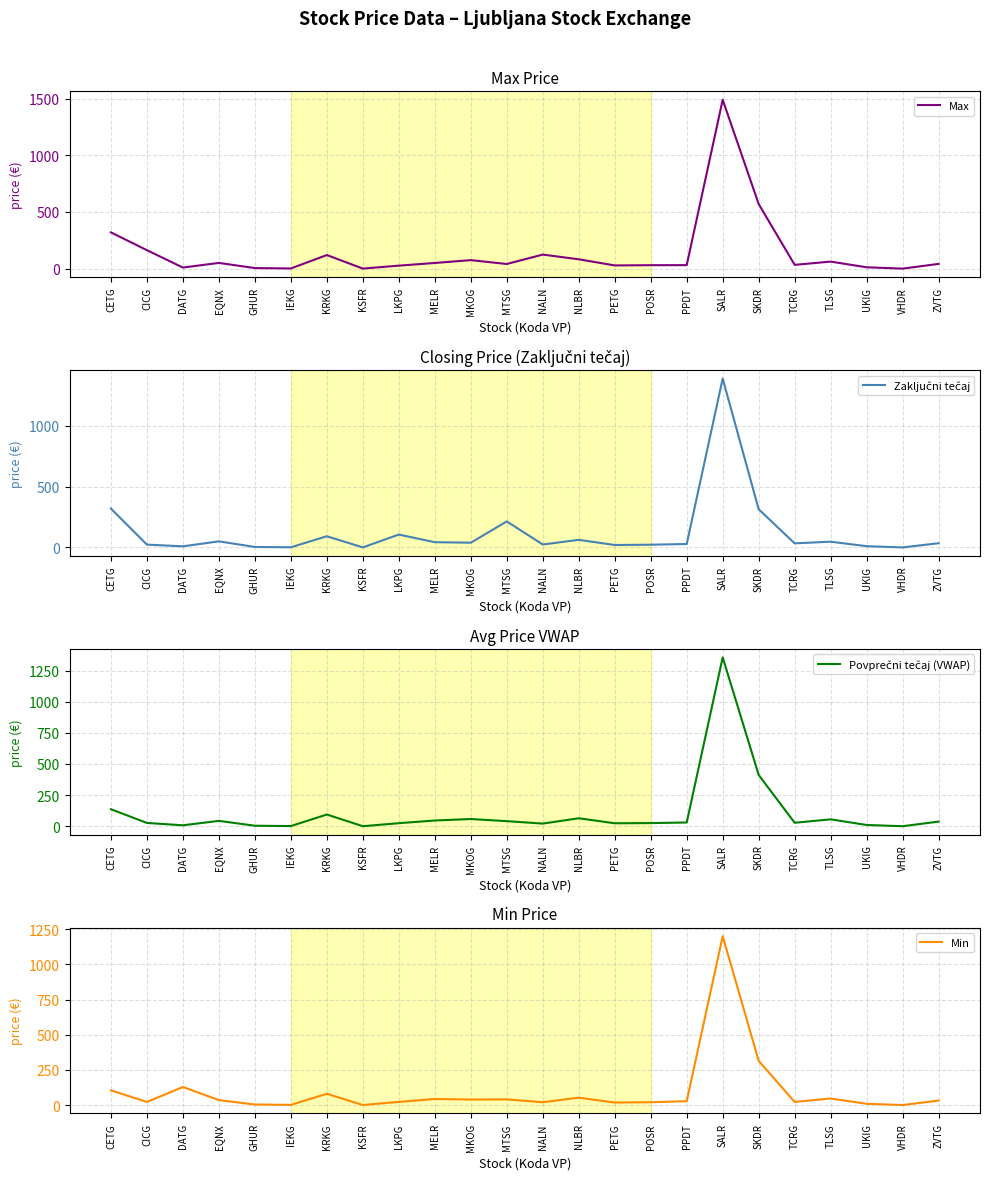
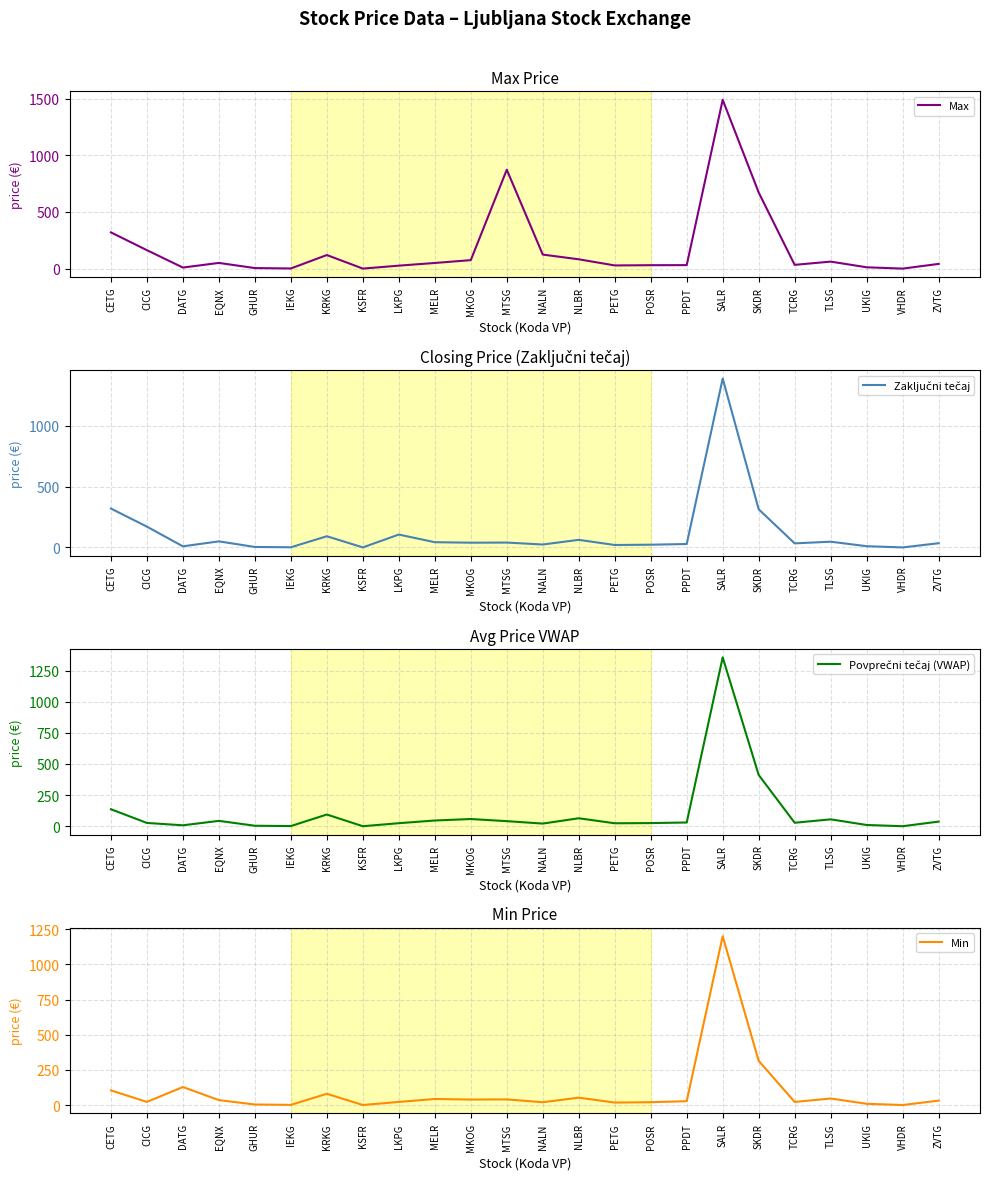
Max Price, MTSG: 40 -> 870
Max Price, SKDR: 570 -> 670
Closing Price (Zaključni tečaj), CICG: 20 -> 170
Closing Price (Zaključni tečaj), MTSG: 210 -> 40
